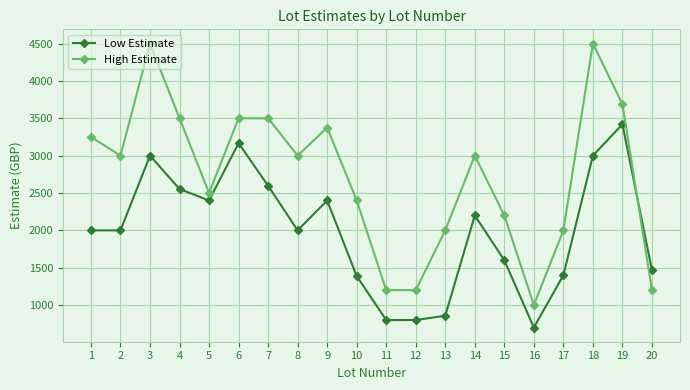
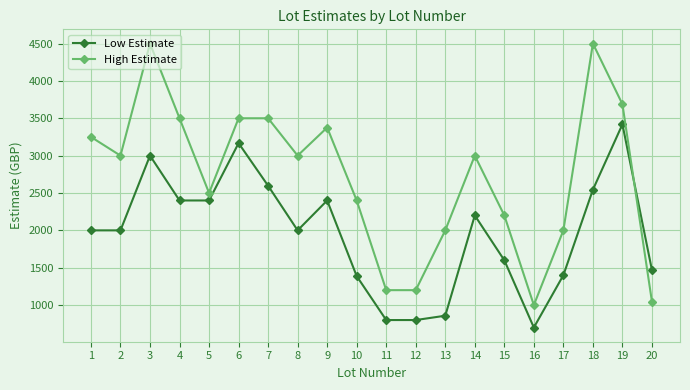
Low Estimate, 4: 2600 -> 2400
Low Estimate, 18: 3000 -> 2500
High Estimate, 20: 1200 -> 1000
